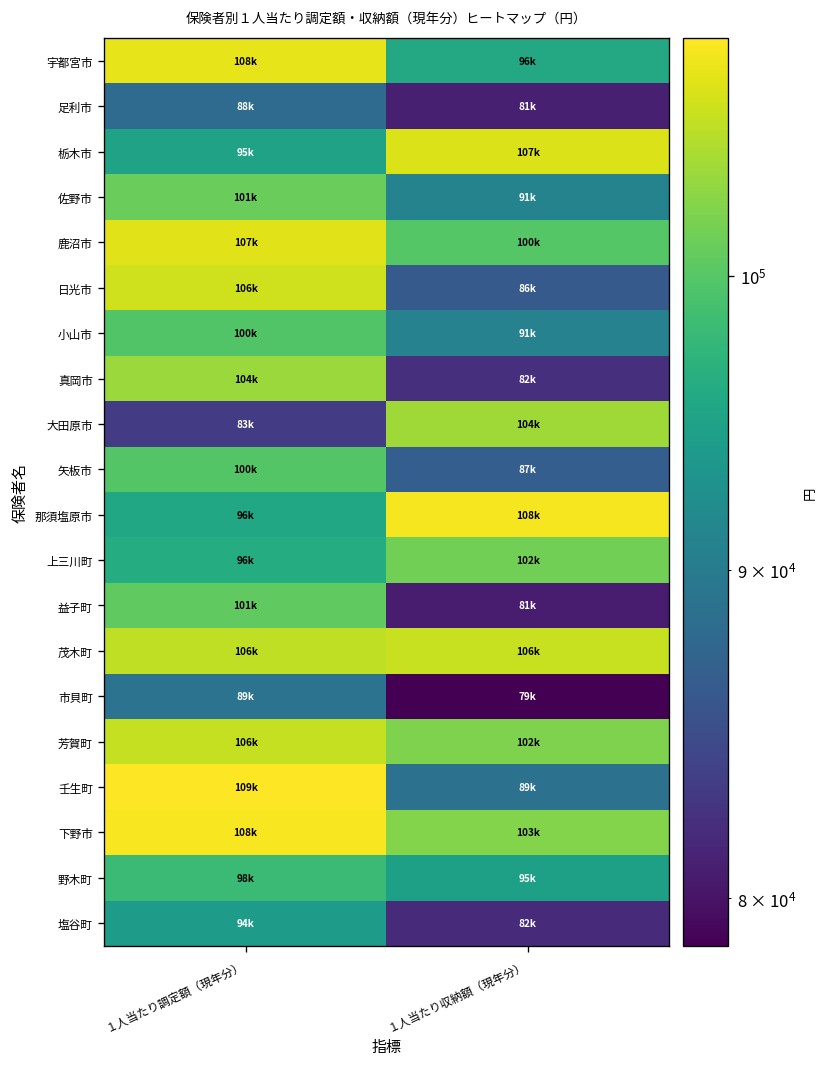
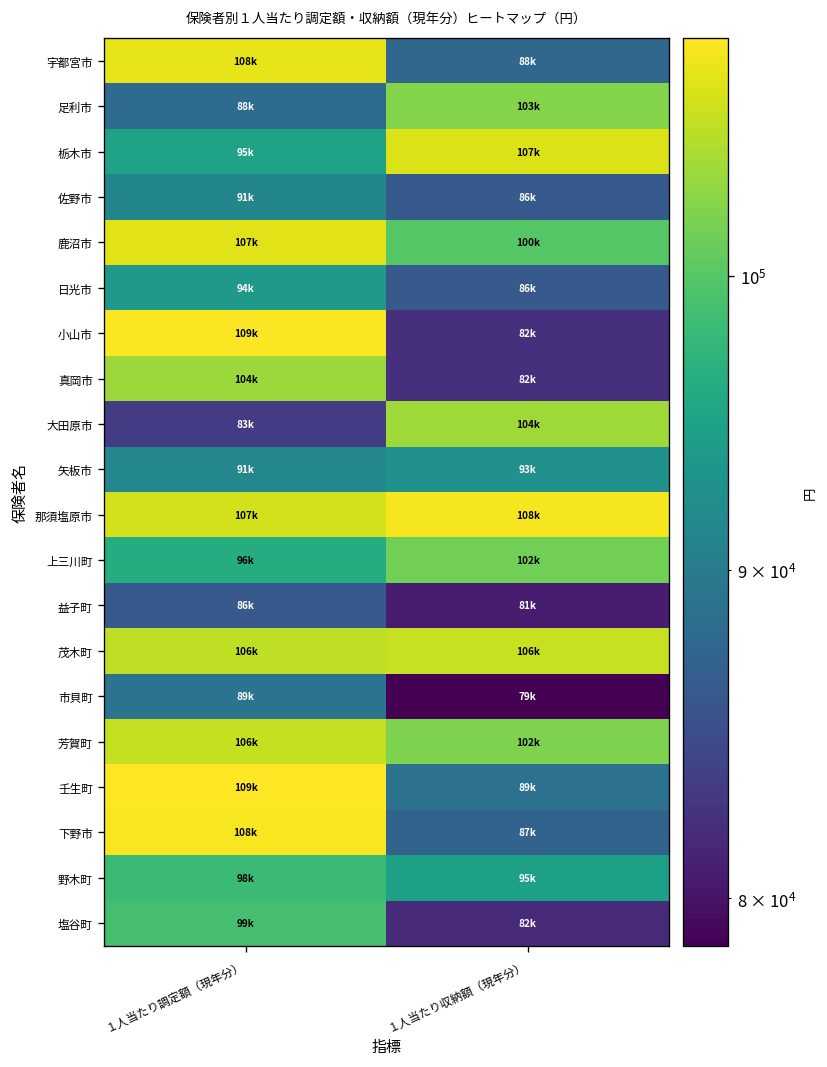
宇都宮市, １人当たり収納額（現年分）: 96k -> 88k
足利市, １人当たり収納額（現年分）: 81k -> 103k
佐野市, １人当たり調定額（現年分）: 101k -> 91k
佐野市, １人当たり収納額（現年分）: 91k -> 86k
日光市, １人当たり調定額（現年分）: 106k -> 94k
小山市, １人当たり調定額（現年分）: 100k -> 109k
小山市, １人当たり収納額（現年分）: 91k -> 82k
矢板市, １人当たり調定額（現年分）: 100k -> 91k
矢板市, １人当たり収納額（現年分）: 87k -> 93k
那須塩原市, １人当たり調定額（現年分）: 96k -> 107k
益子町, １人当たり調定額（現年分）: 101k -> 86k
下野市, １人当たり収納額（現年分）: 103k -> 87k
塩谷町, １人当たり調定額（現年分）: 94k -> 99k
